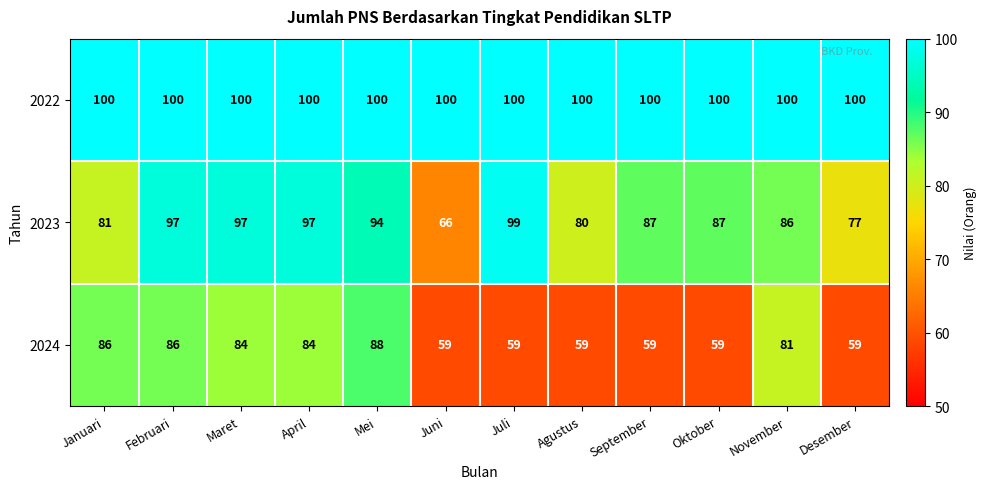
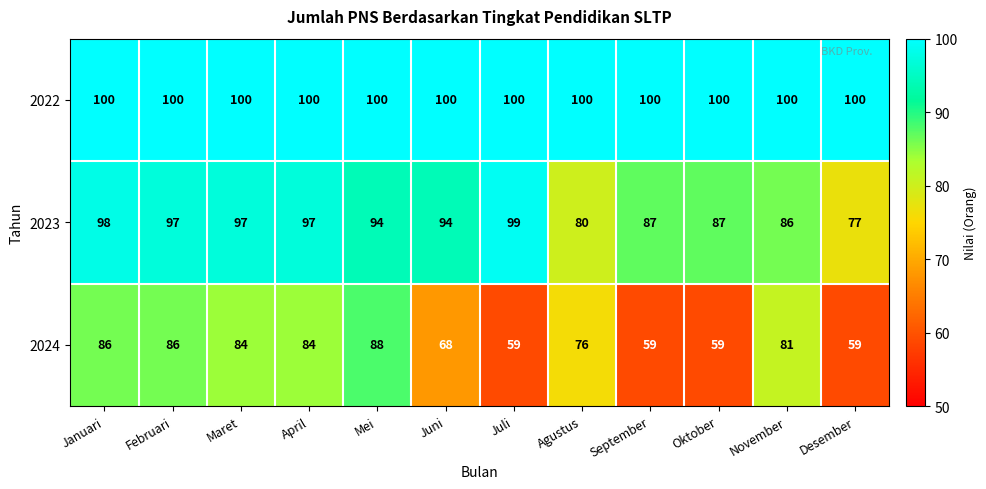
2023, Januari: 81 -> 98
2023, Juni: 66 -> 94
2024, Juni: 59 -> 68
2024, Agustus: 59 -> 76
